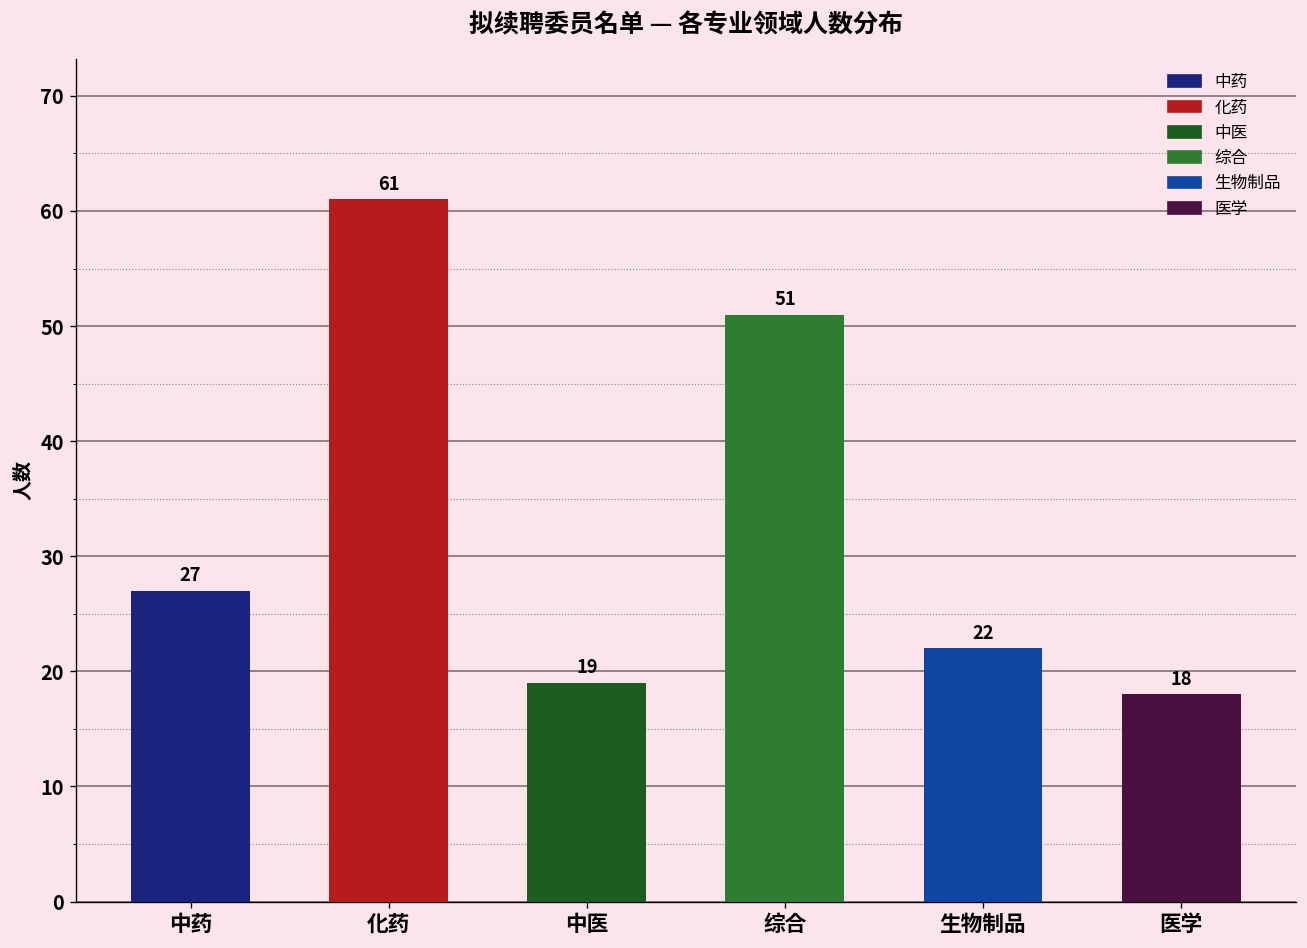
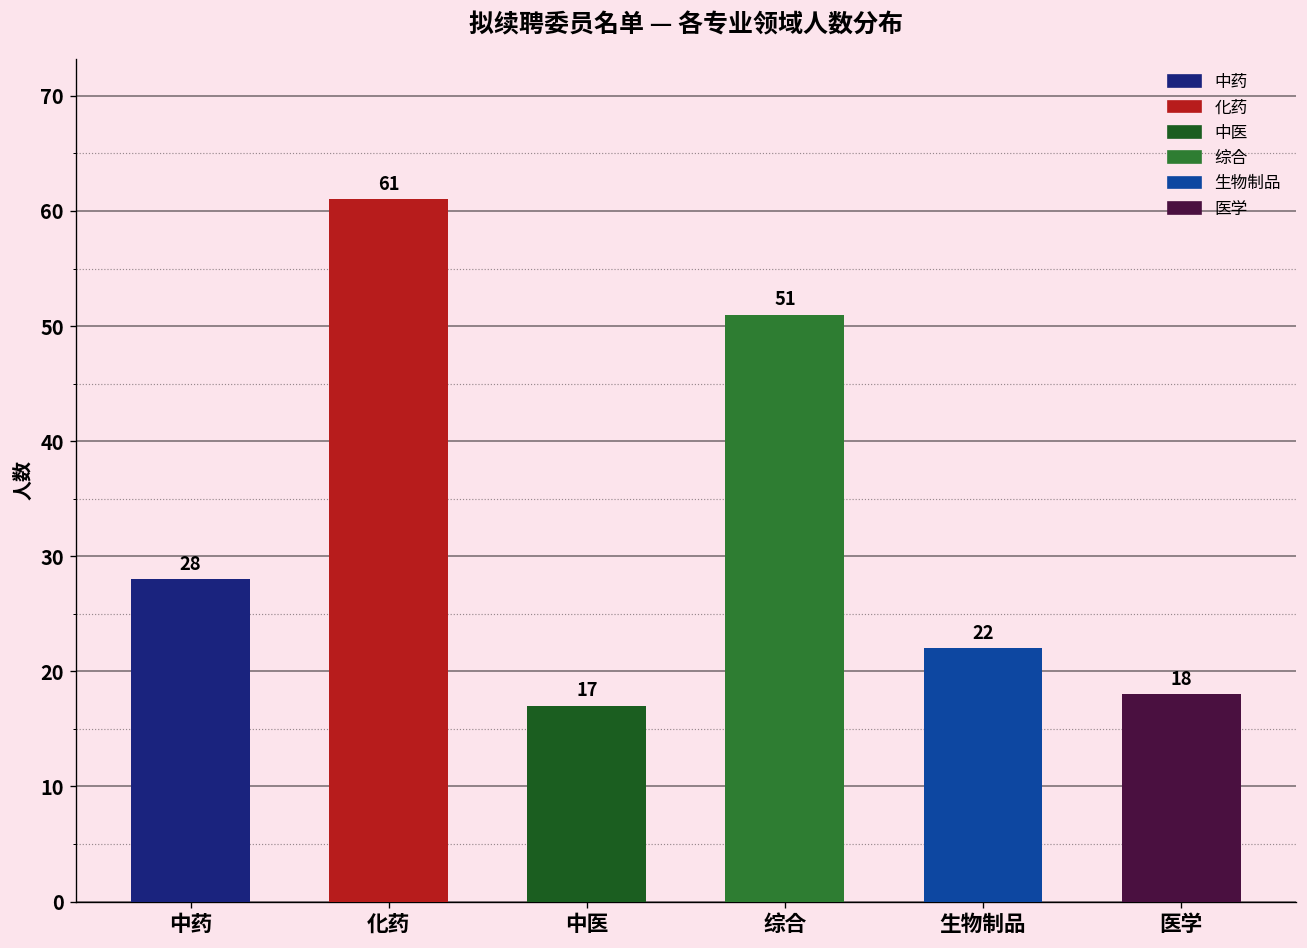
中药: 27 -> 28
中医: 19 -> 17
